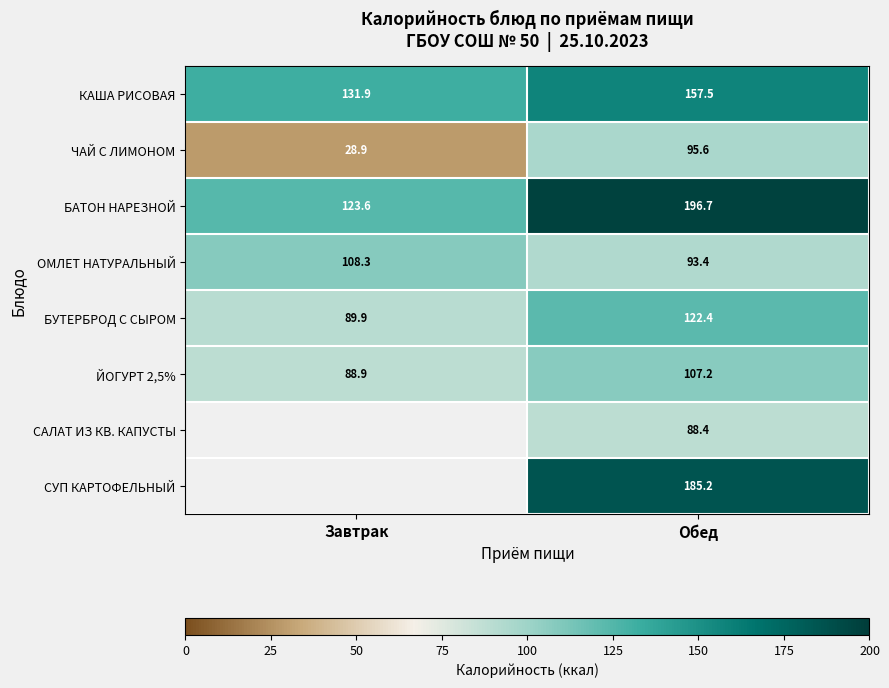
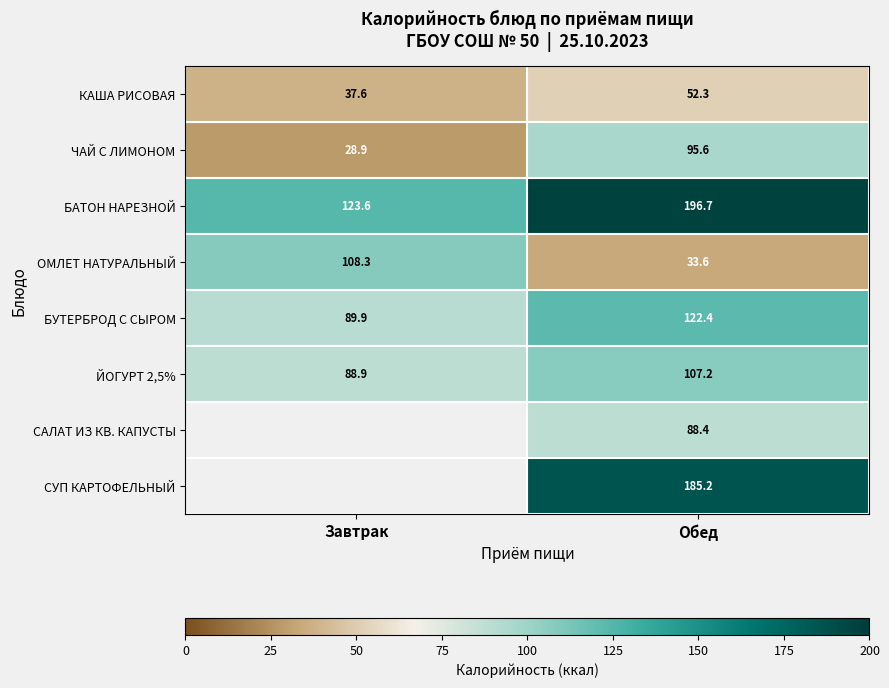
КАША РИСОВАЯ, Завтрак: 131.9 -> 37.6
КАША РИСОВАЯ, Обед: 157.5 -> 52.3
ОМЛЕТ НАТУРАЛЬНЫЙ, Обед: 93.4 -> 33.6
